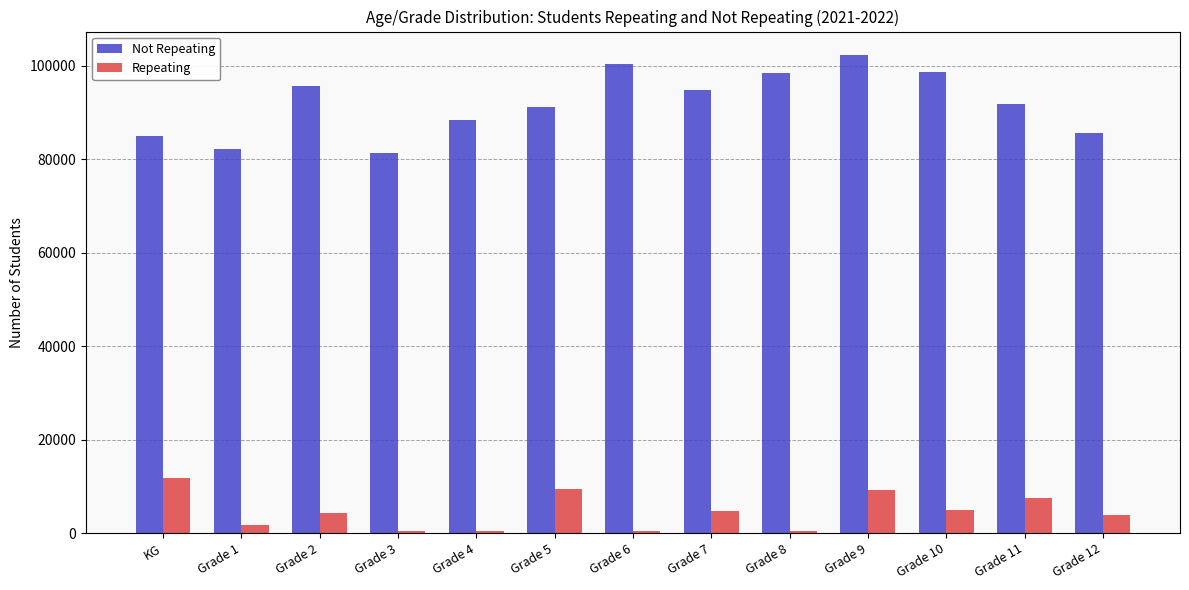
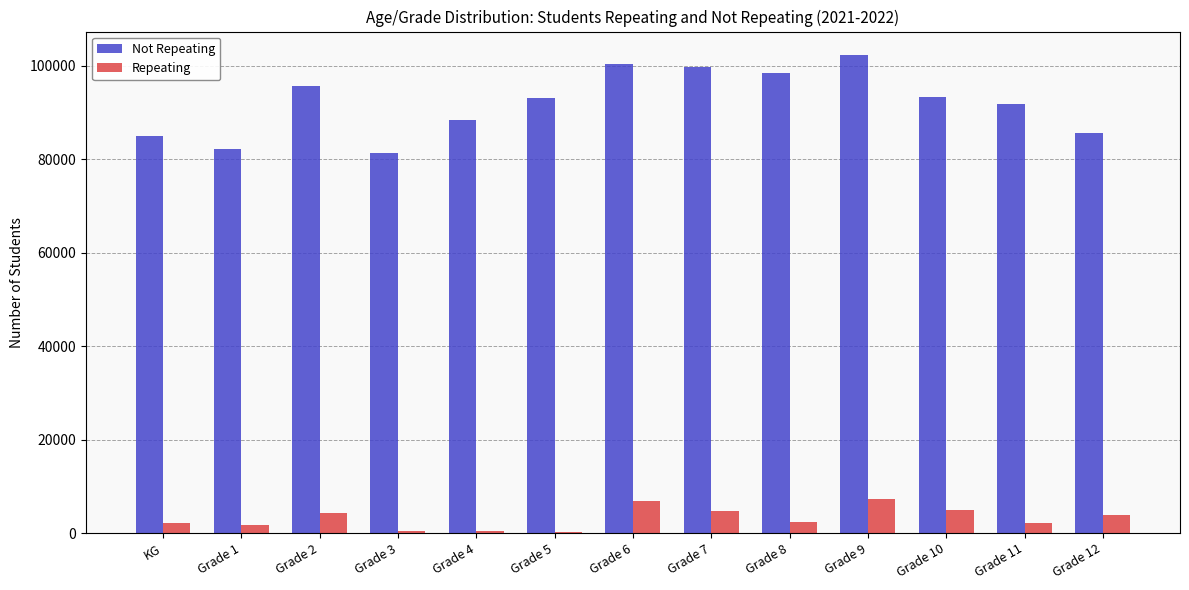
Repeating, KG: 12000 -> 2000
Not Repeating, Grade 5: 91000 -> 93000
Repeating, Grade 5: 9000 -> 0
Repeating, Grade 6: 0 -> 7000
Not Repeating, Grade 7: 95000 -> 100000
Repeating, Grade 8: 0 -> 2000
Repeating, Grade 9: 9000 -> 7000
Not Repeating, Grade 10: 99000 -> 93000
Repeating, Grade 11: 7000 -> 2000
